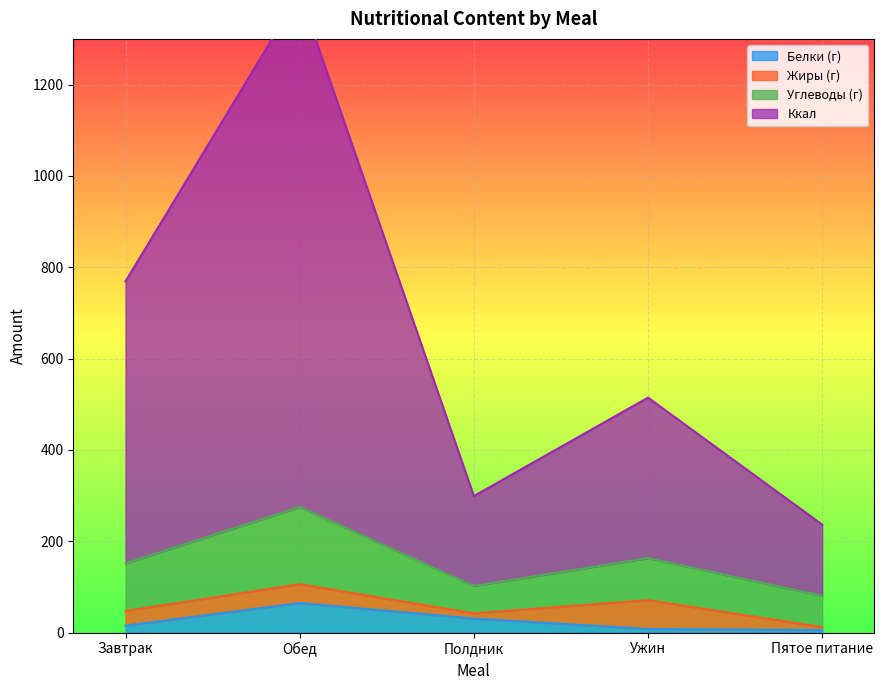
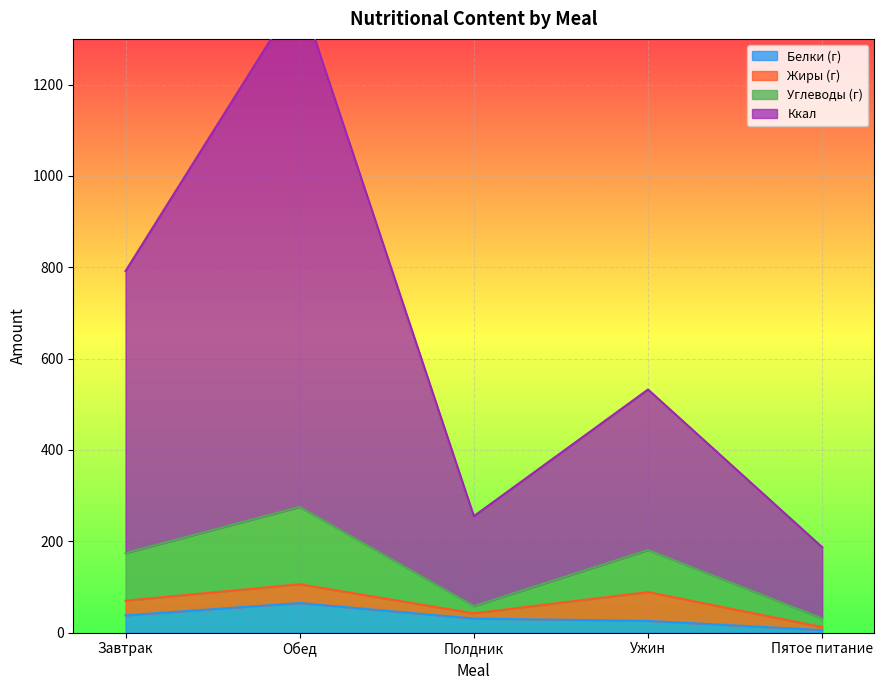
Белки (г), Завтрак: 20 -> 40
Углеводы (г), Полдник: 60 -> 20
Белки (г), Ужин: 10 -> 30
Углеводы (г), Пятое питание: 70 -> 20
